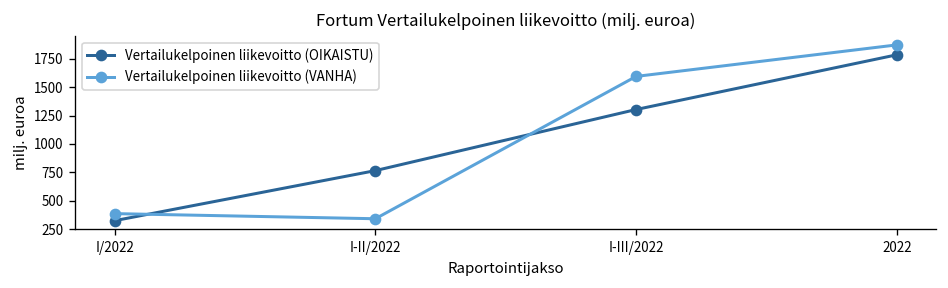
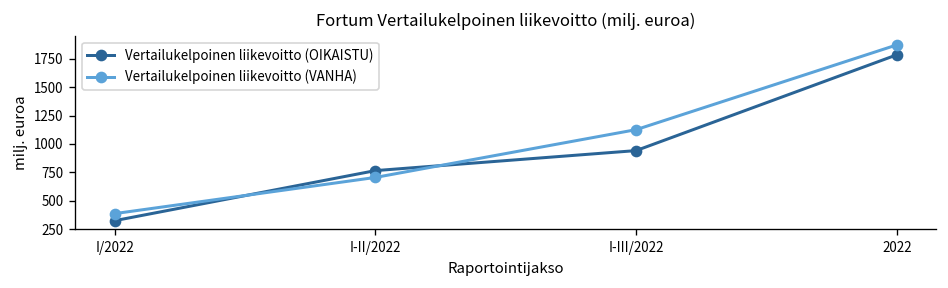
Vertailukelpoinen liikevoitto (VANHA), I-II/2022: 300 -> 700
Vertailukelpoinen liikevoitto (OIKAISTU), I-III/2022: 1300 -> 900
Vertailukelpoinen liikevoitto (VANHA), I-III/2022: 1600 -> 1100
